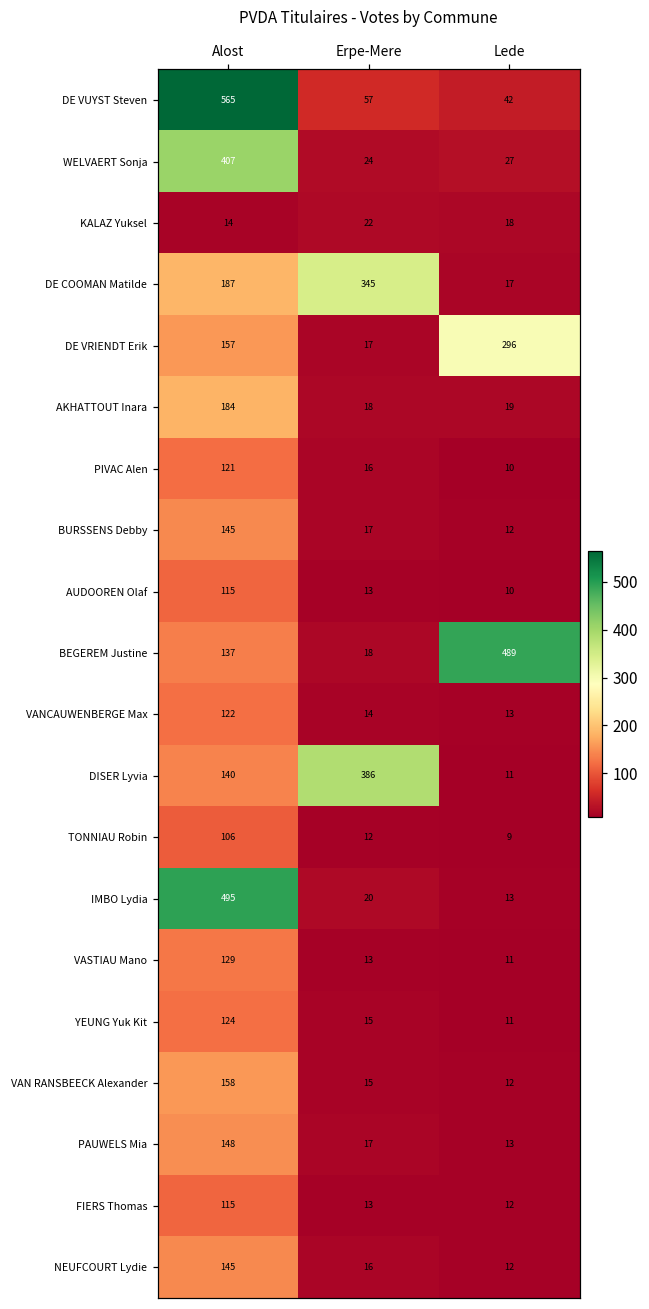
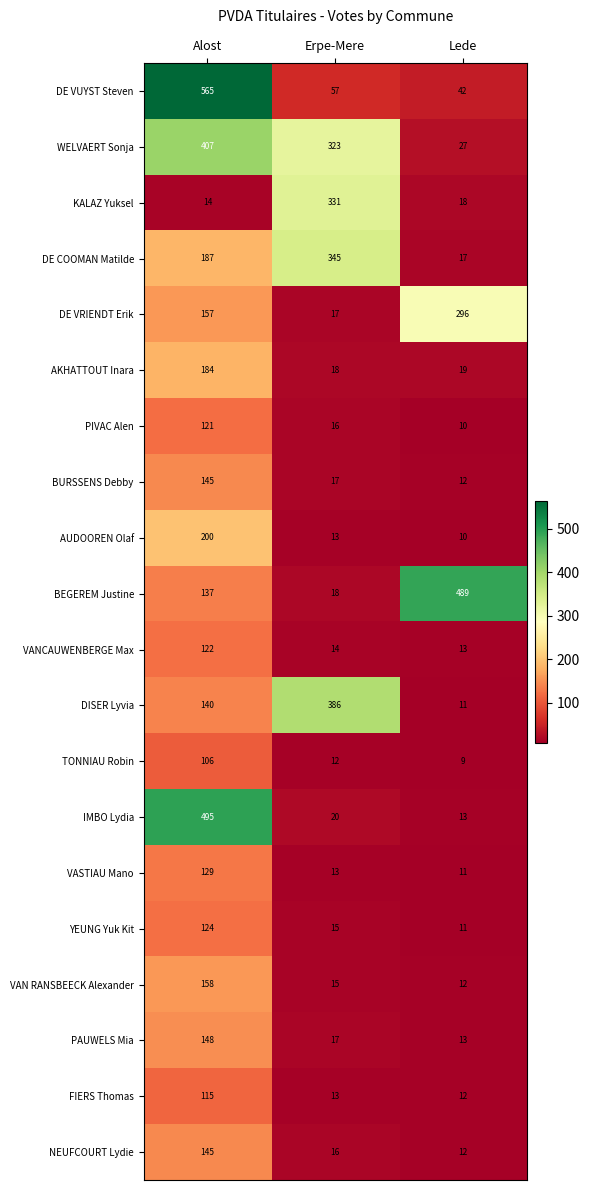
WELVAERT Sonja, Erpe-Mere: 24 -> 323
KALAZ Yuksel, Erpe-Mere: 22 -> 331
AUDOOREN Olaf, Alost: 115 -> 200
